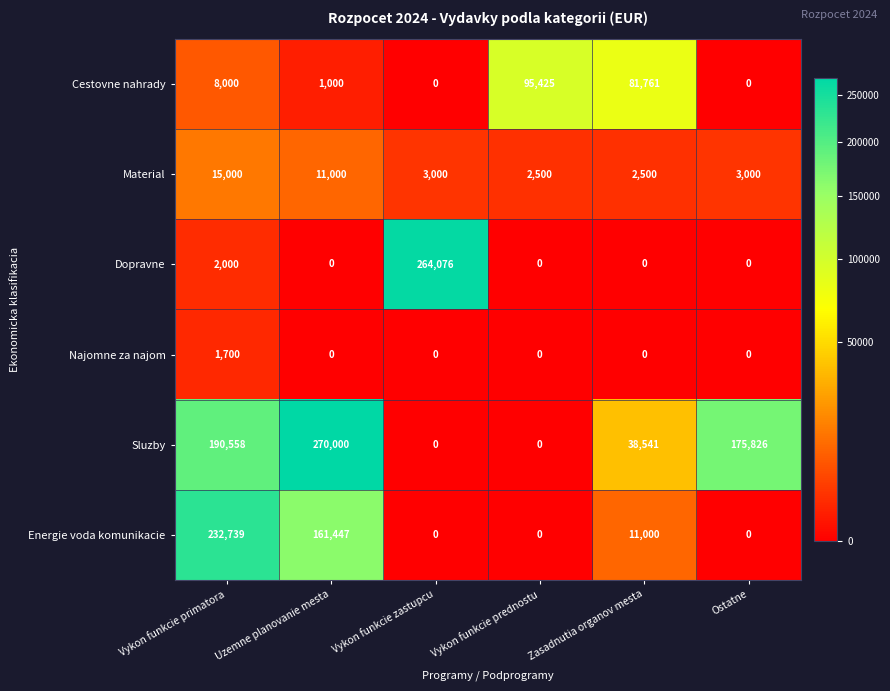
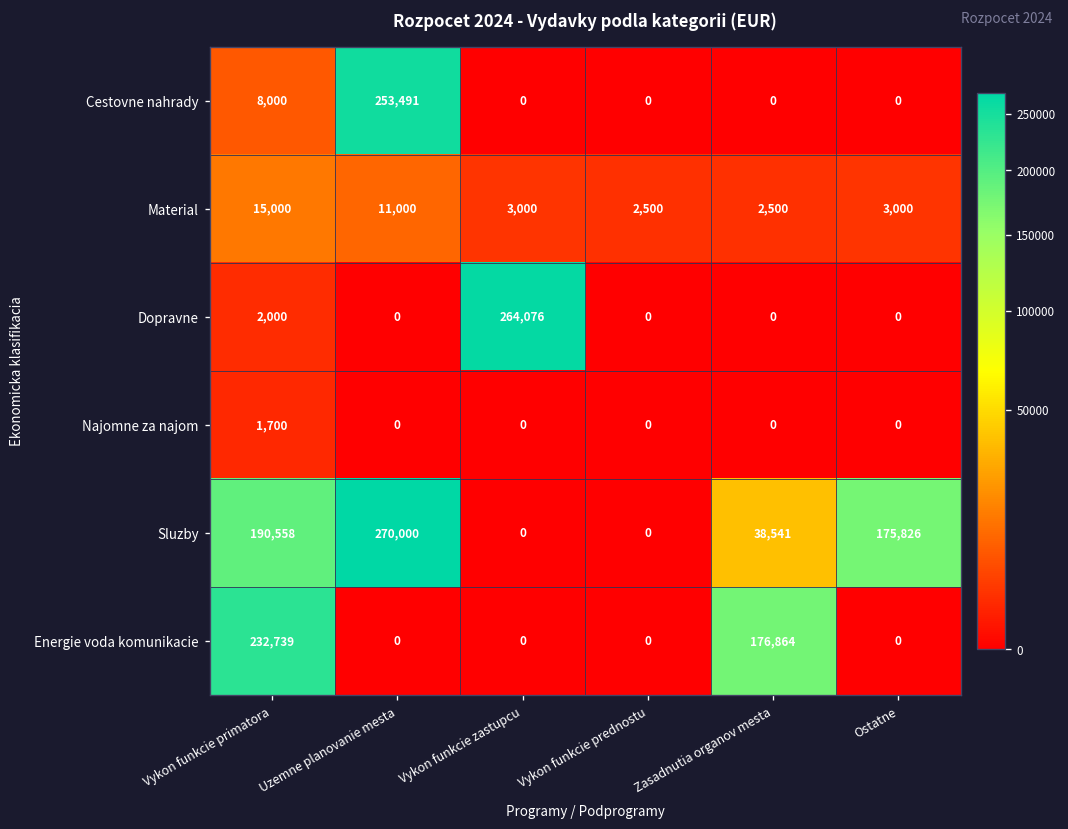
Cestovne nahrady, Uzemne planovanie mesta: 1,000 -> 253,491
Cestovne nahrady, Vykon funkcie prednostu: 95,425 -> 0
Cestovne nahrady, Zasadnutia organov mesta: 81,761 -> 0
Energie voda komunikacie, Uzemne planovanie mesta: 161,447 -> 0
Energie voda komunikacie, Zasadnutia organov mesta: 11,000 -> 176,864
